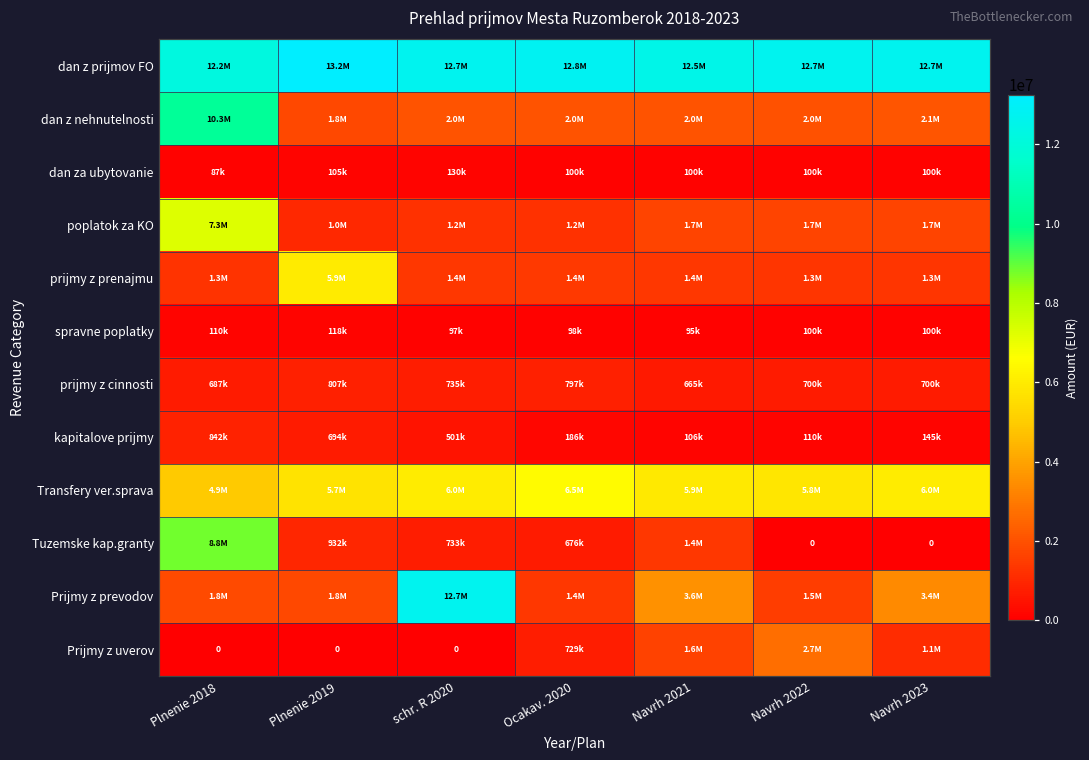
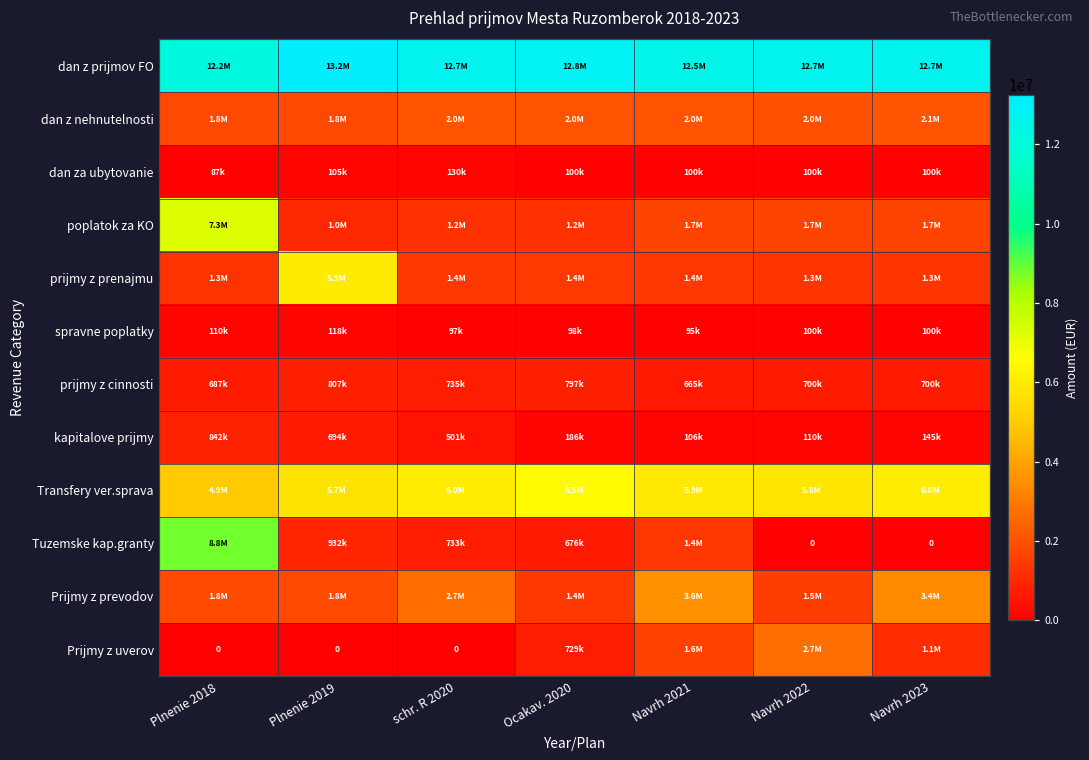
dan z nehnutelnosti, Plnenie 2018: 10.3M -> 1.8M
Prijmy z prevodov, schr. R 2020: 12.7M -> 2.7M
